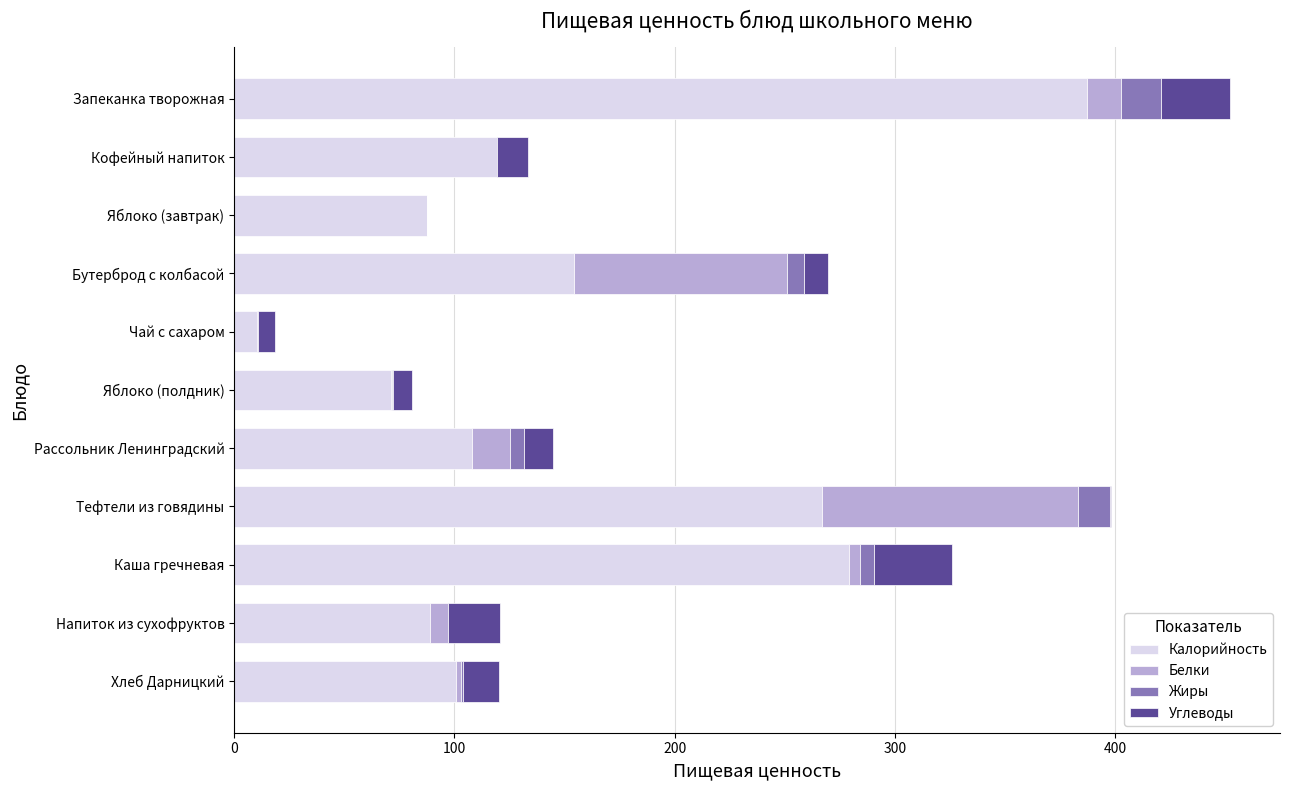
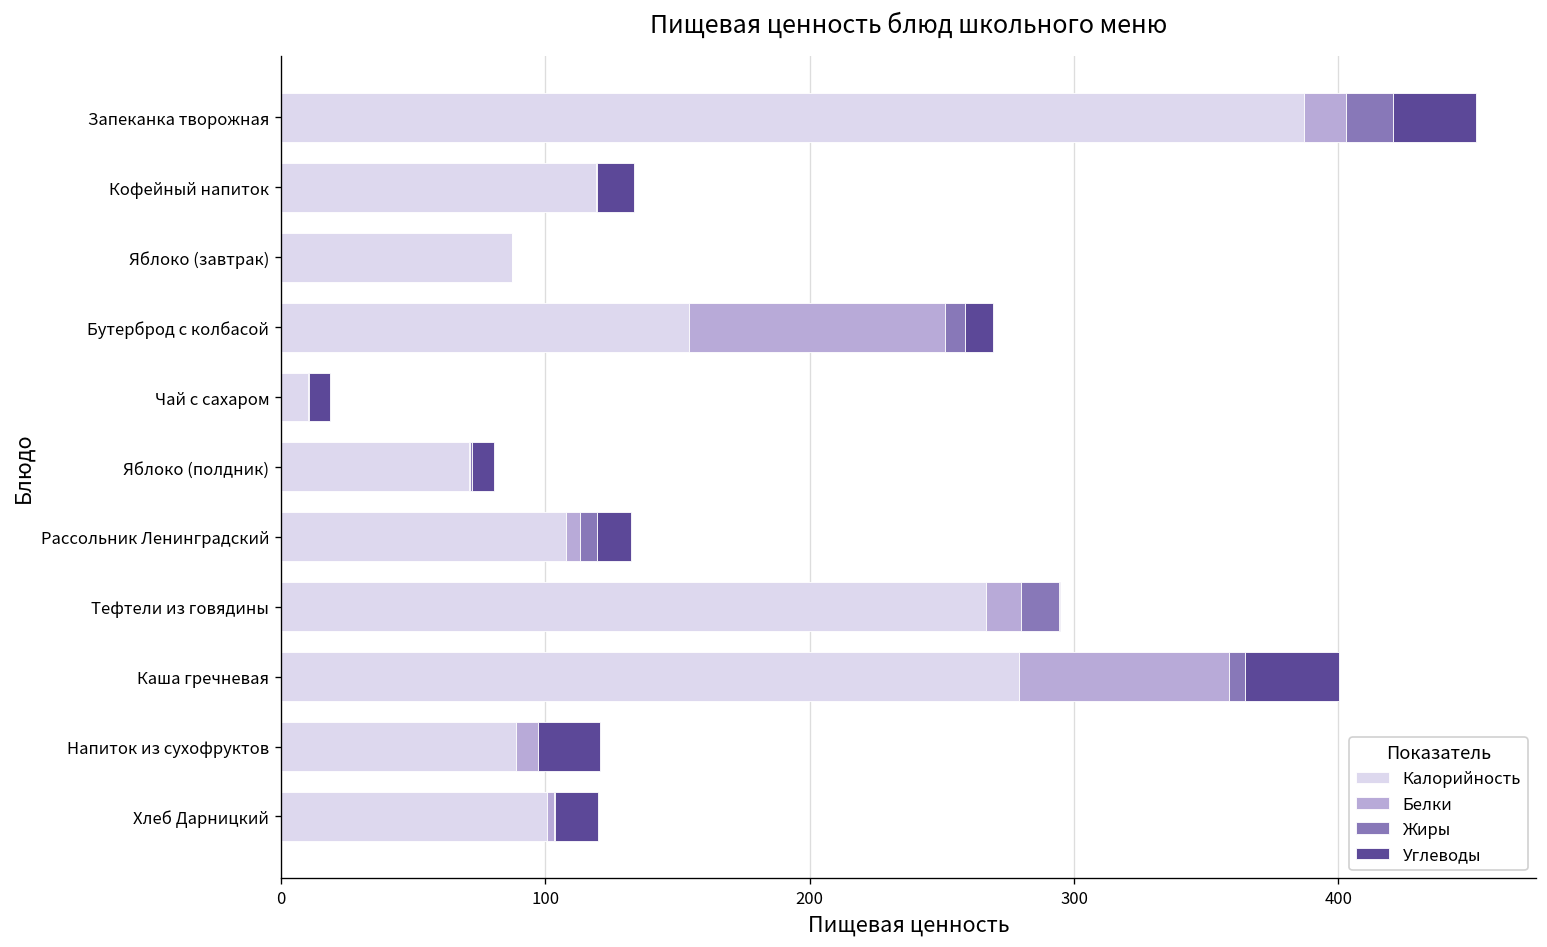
Белки, Рассольник Ленинградский: 17 -> 5
Белки, Тефтели из говядины: 117 -> 13
Белки, Каша гречневая: 5 -> 80
